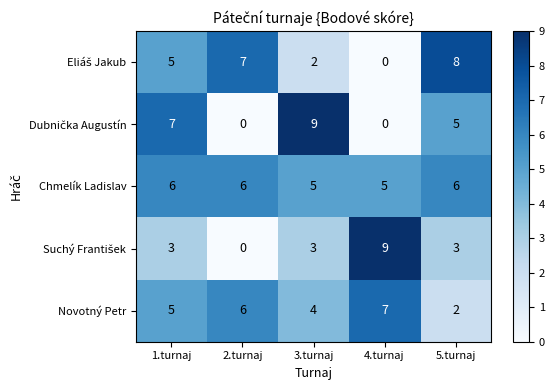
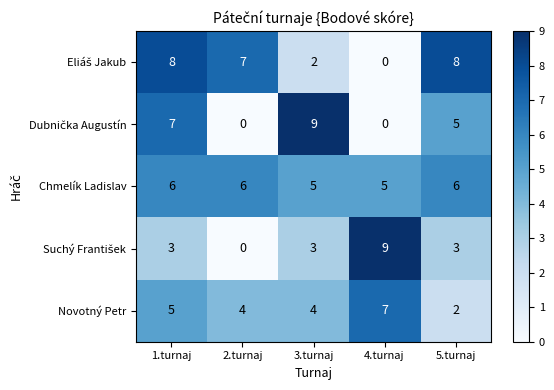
Eliáš Jakub, 1.turnaj: 5 -> 8
Novotný Petr, 2.turnaj: 6 -> 4
